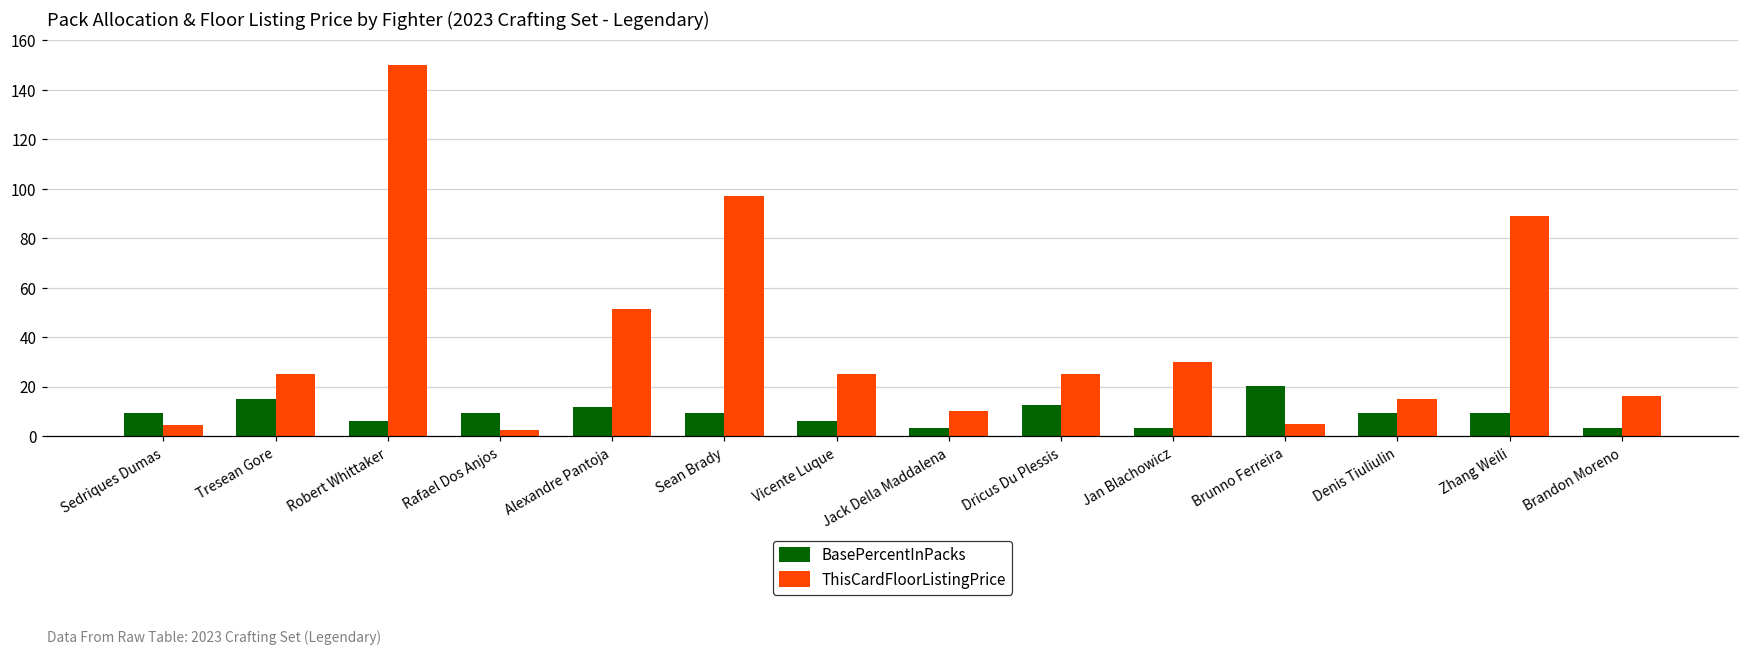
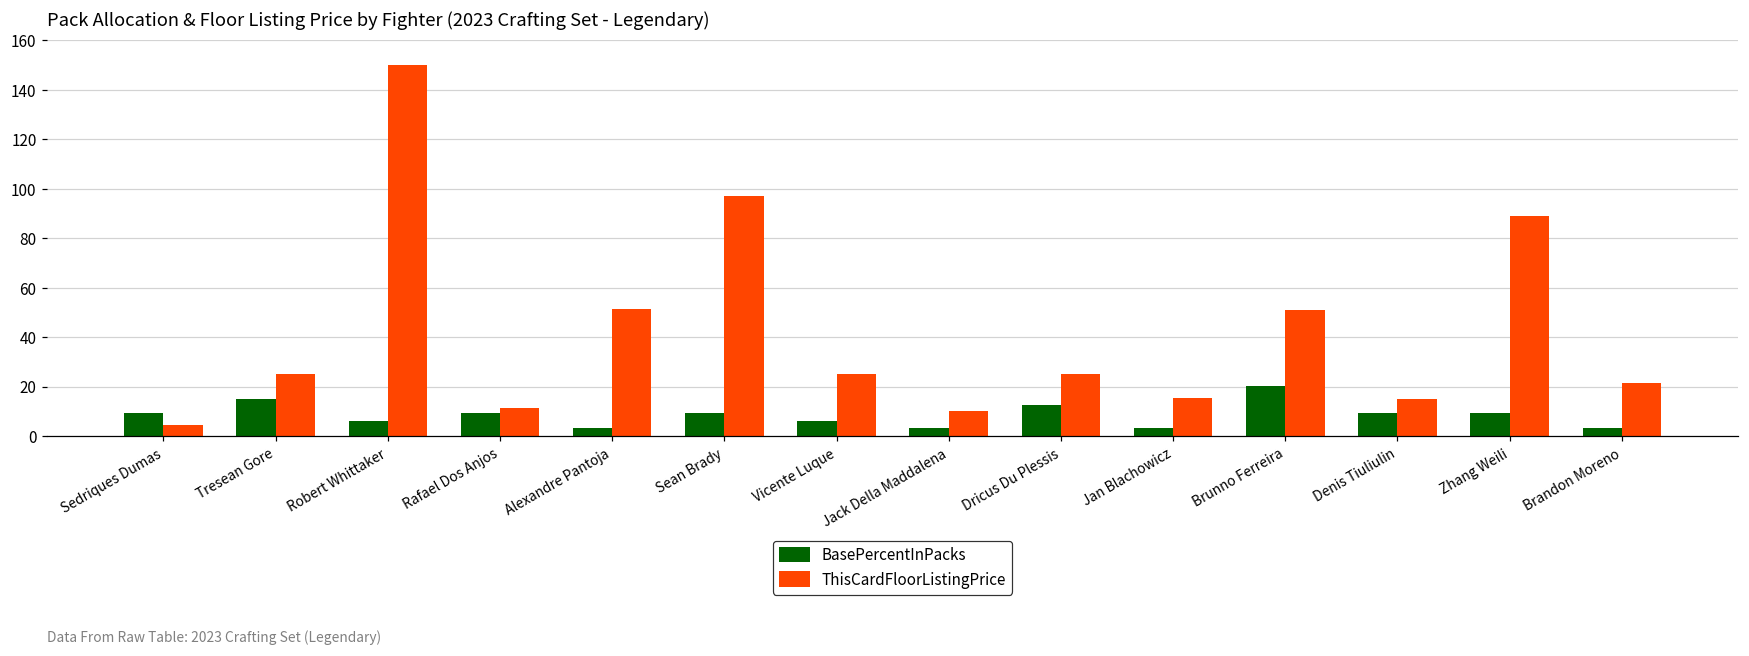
ThisCardFloorListingPrice, Rafael Dos Anjos: 2 -> 11
BasePercentInPacks, Alexandre Pantoja: 12 -> 3
ThisCardFloorListingPrice, Jan Blachowicz: 30 -> 15
ThisCardFloorListingPrice, Brunno Ferreira: 5 -> 51
ThisCardFloorListingPrice, Brandon Moreno: 16 -> 21
